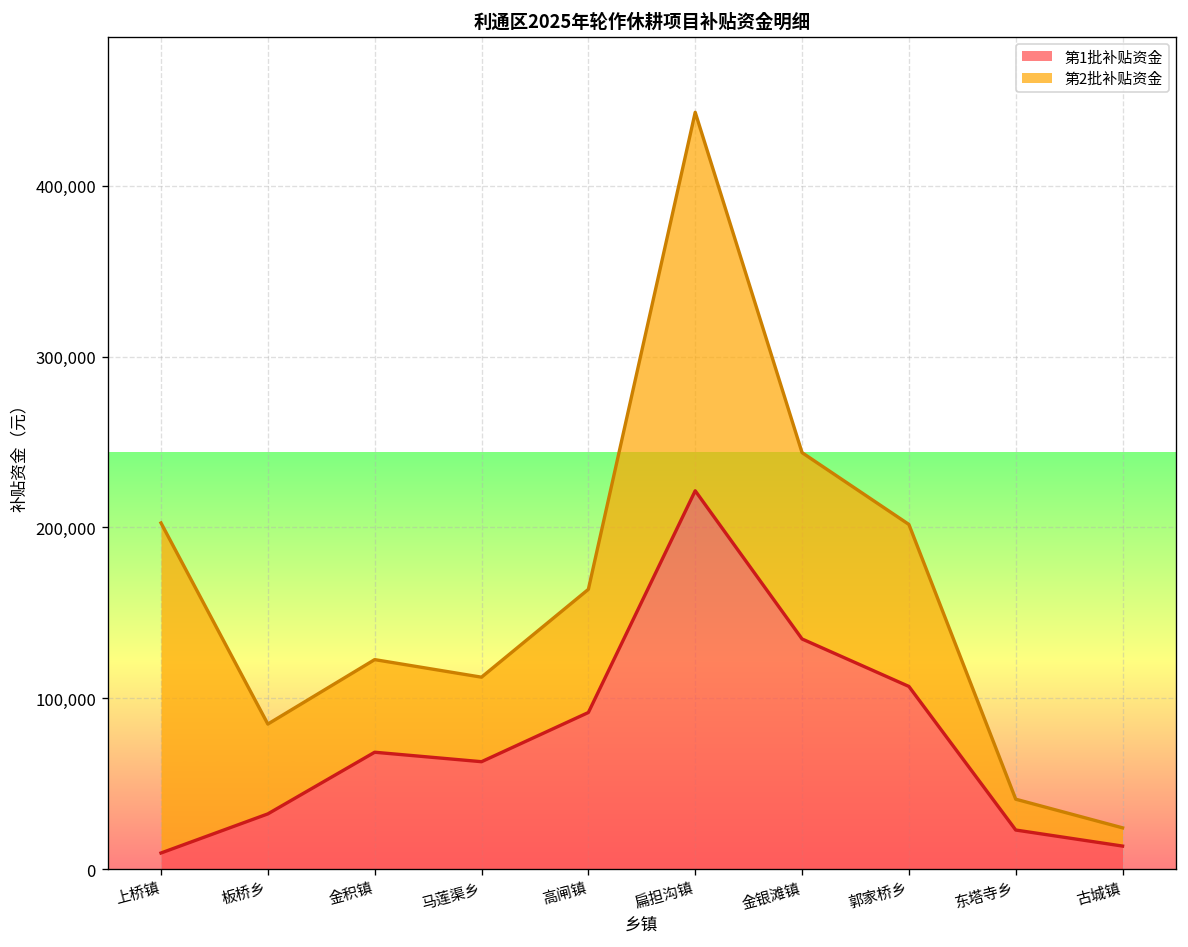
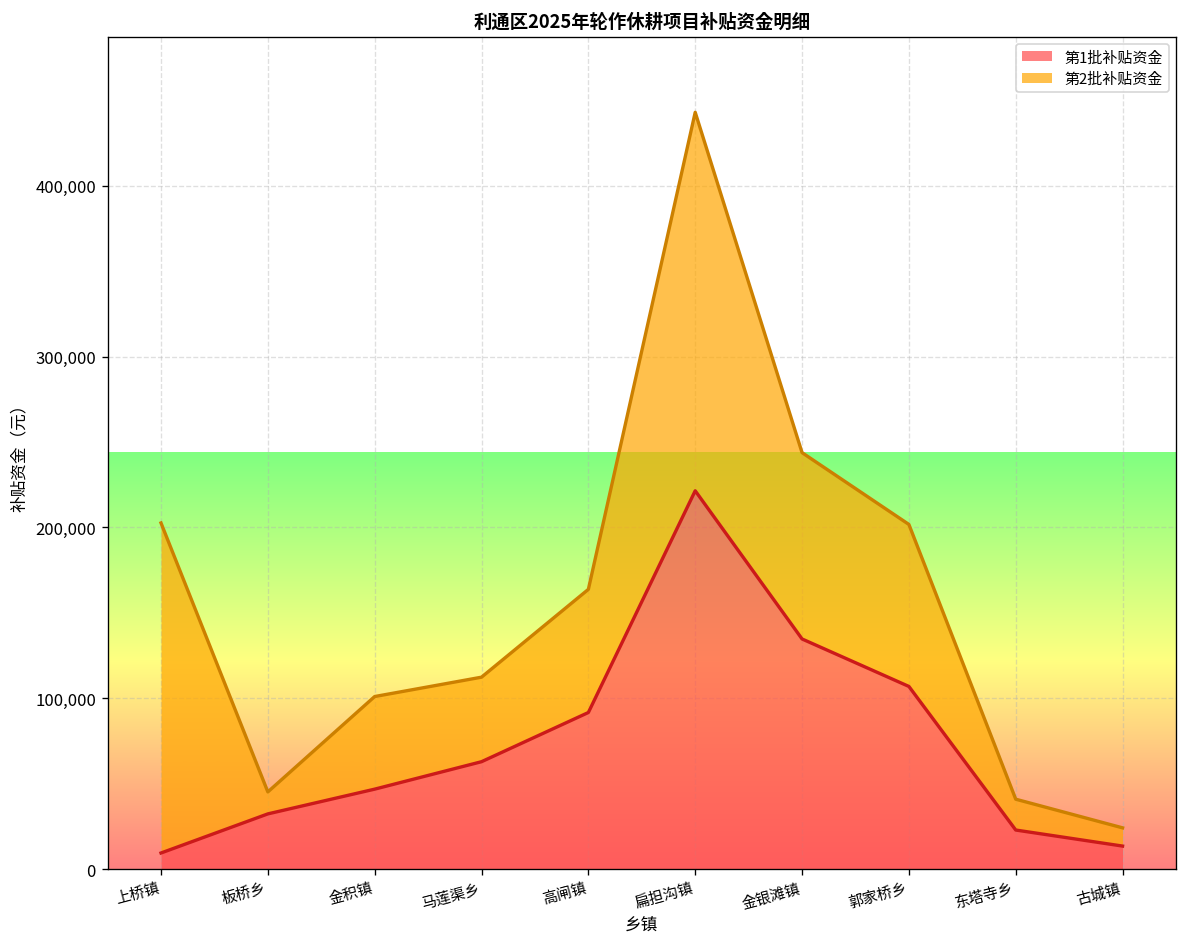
第2批补贴资金, 板桥乡: 53,000 -> 13,000
第1批补贴资金, 金积镇: 68,000 -> 47,000
